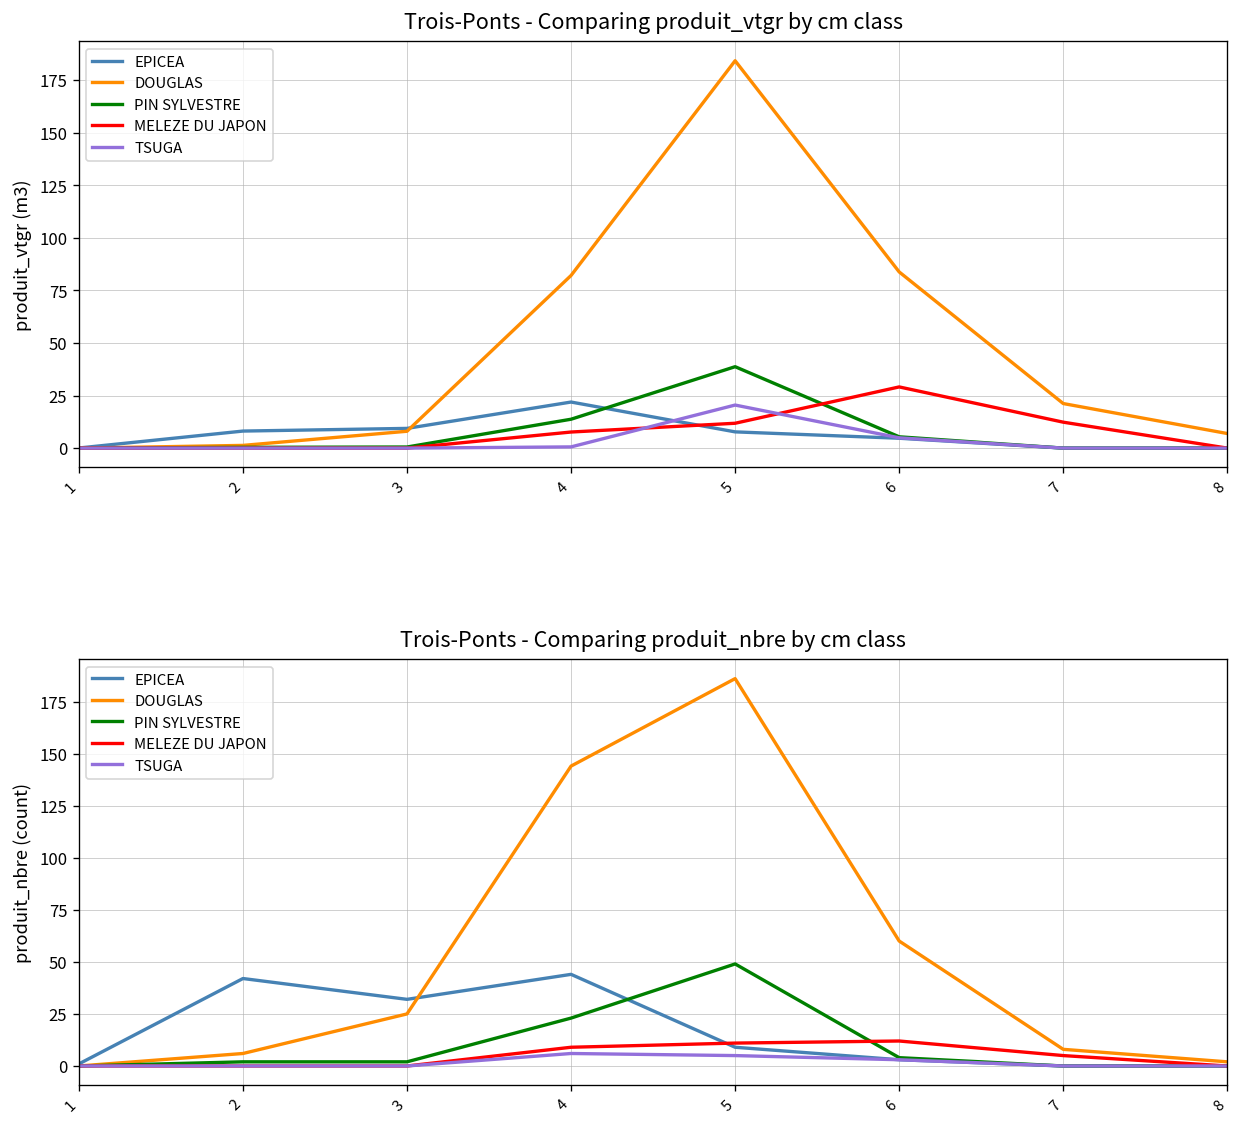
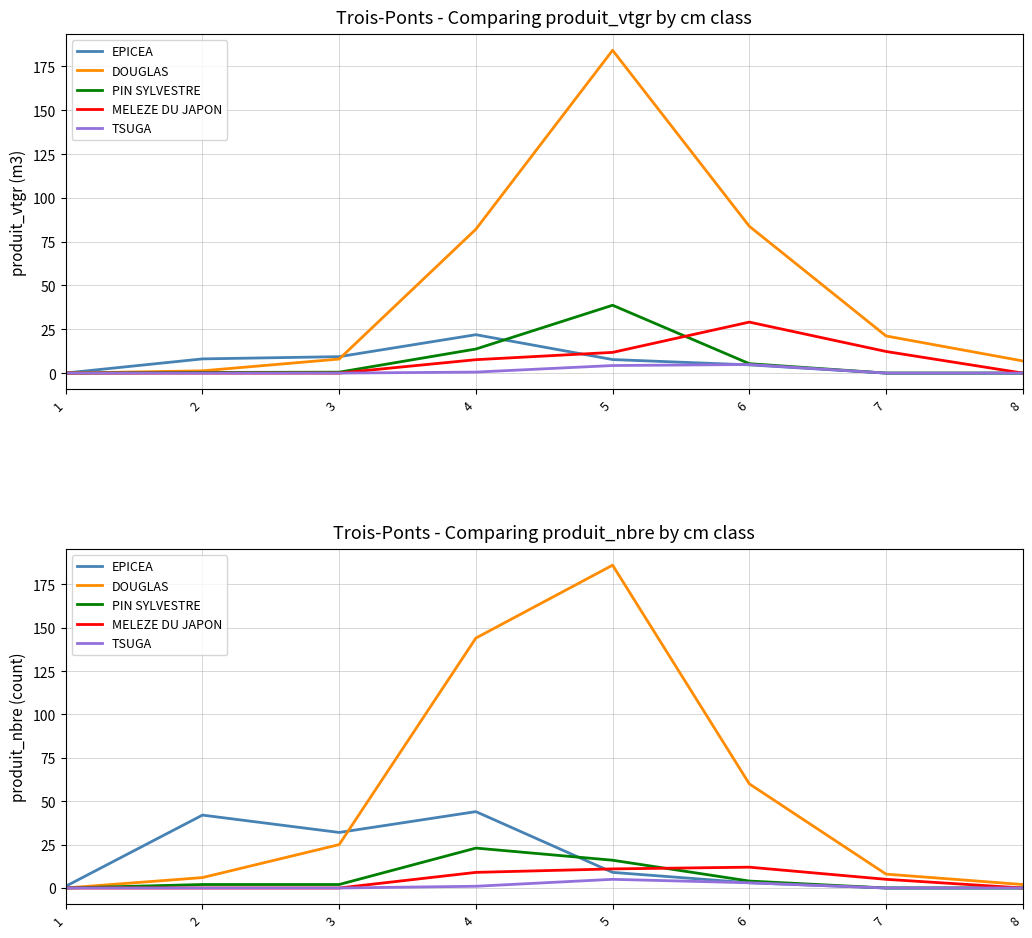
Trois-Ponts - Comparing produit_vtgr by cm class, TSUGA, 5: 20 -> 4
Trois-Ponts - Comparing produit_nbre by cm class, TSUGA, 4: 6 -> 1
Trois-Ponts - Comparing produit_nbre by cm class, PIN SYLVESTRE, 5: 49 -> 16
